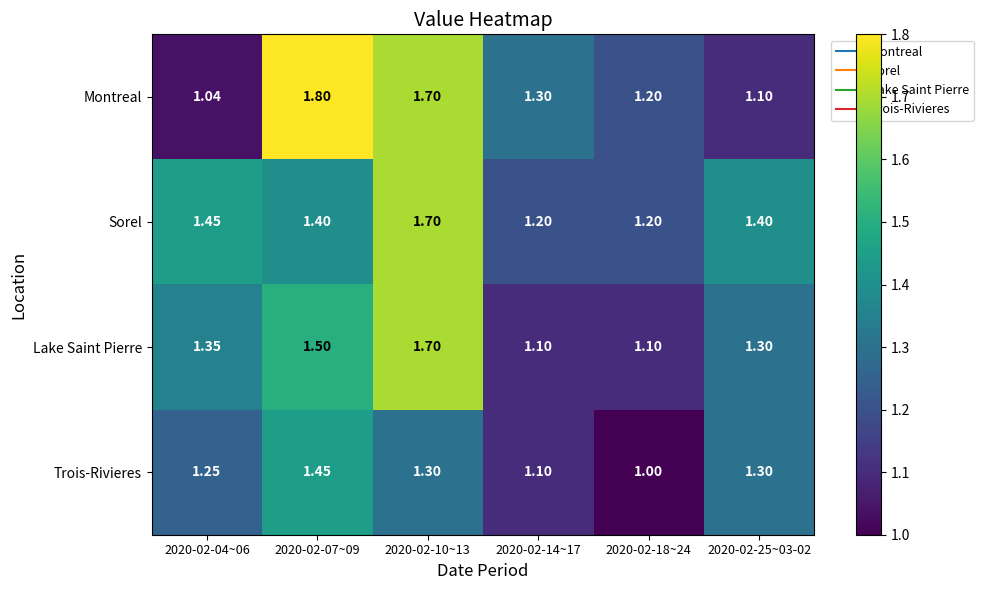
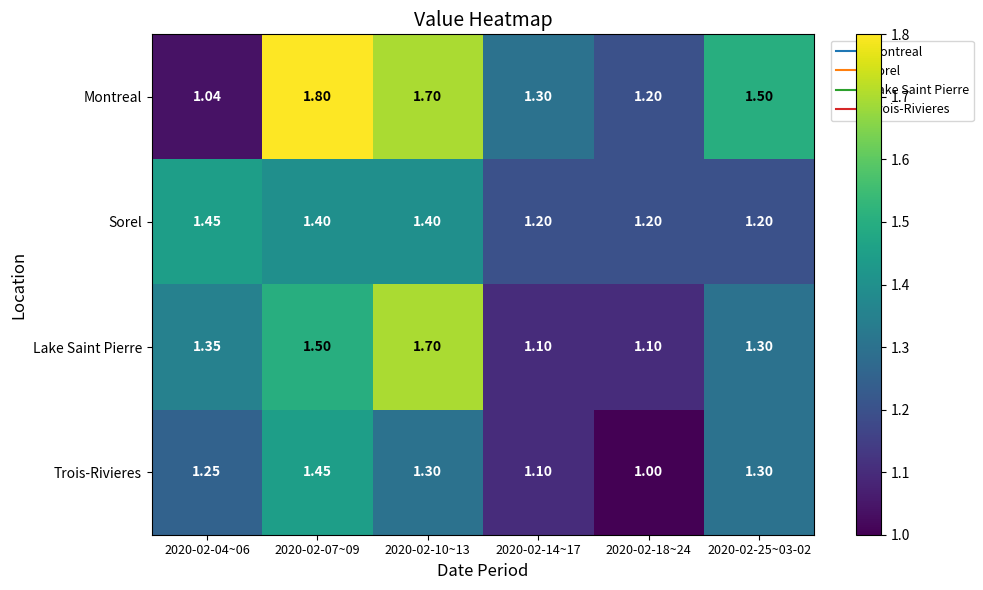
Montreal, 2020-02-25~03-02: 1.10 -> 1.50
Sorel, 2020-02-10~13: 1.70 -> 1.40
Sorel, 2020-02-25~03-02: 1.40 -> 1.20
